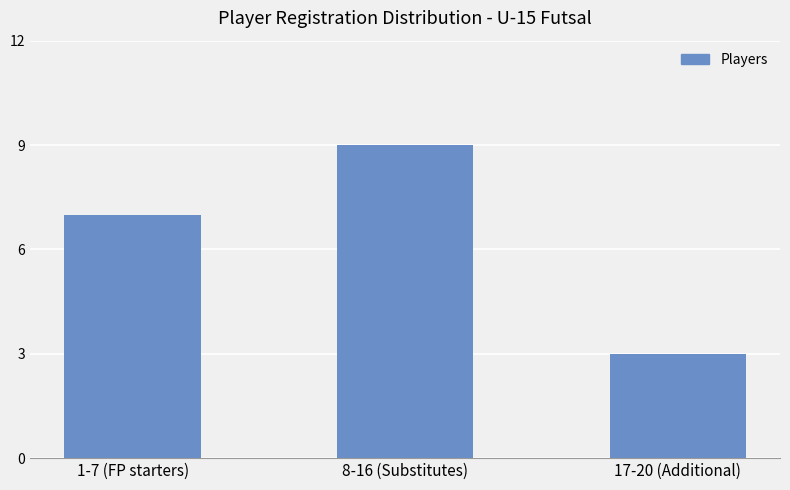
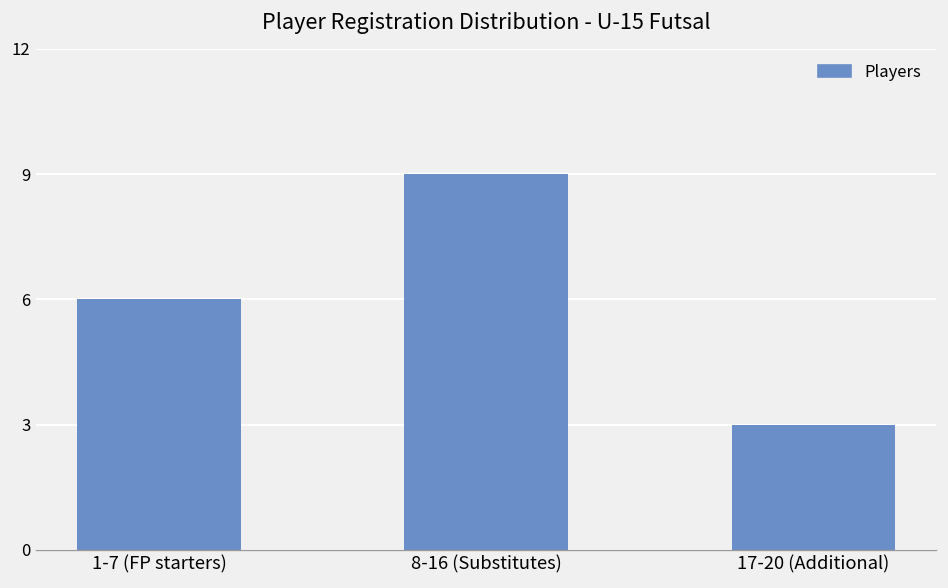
1-7 (FP starters): 7 -> 6
